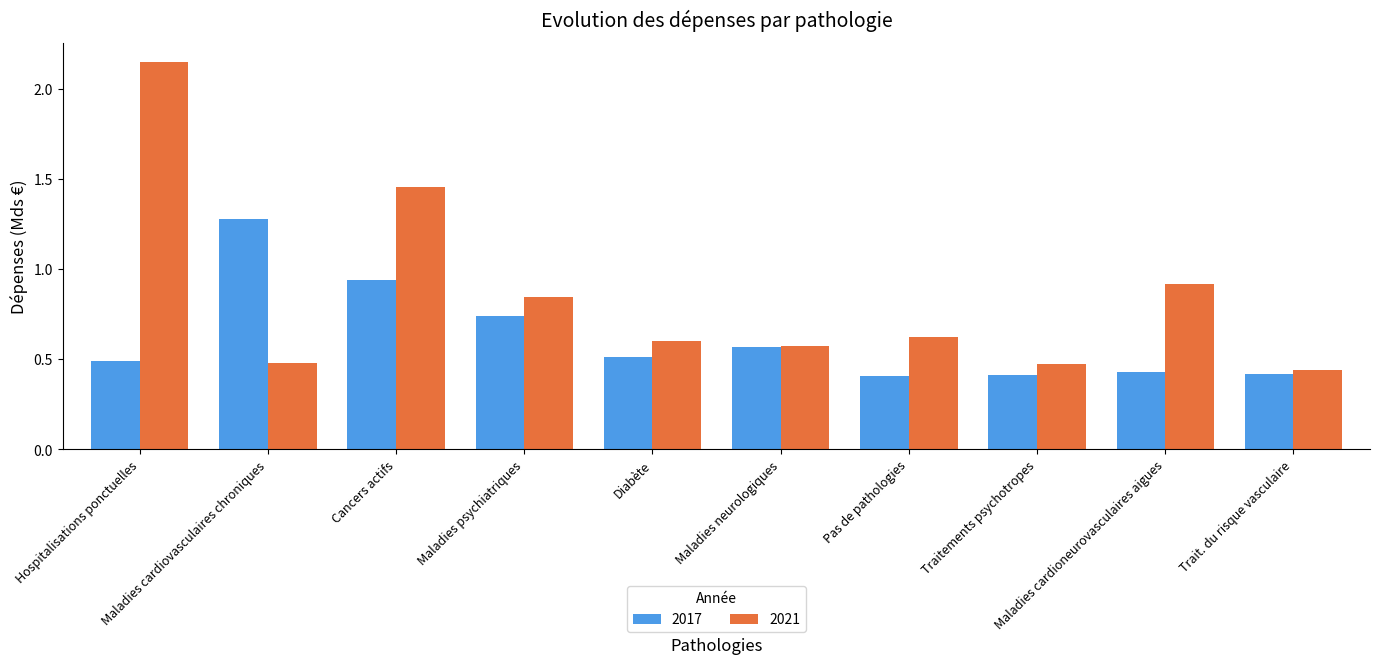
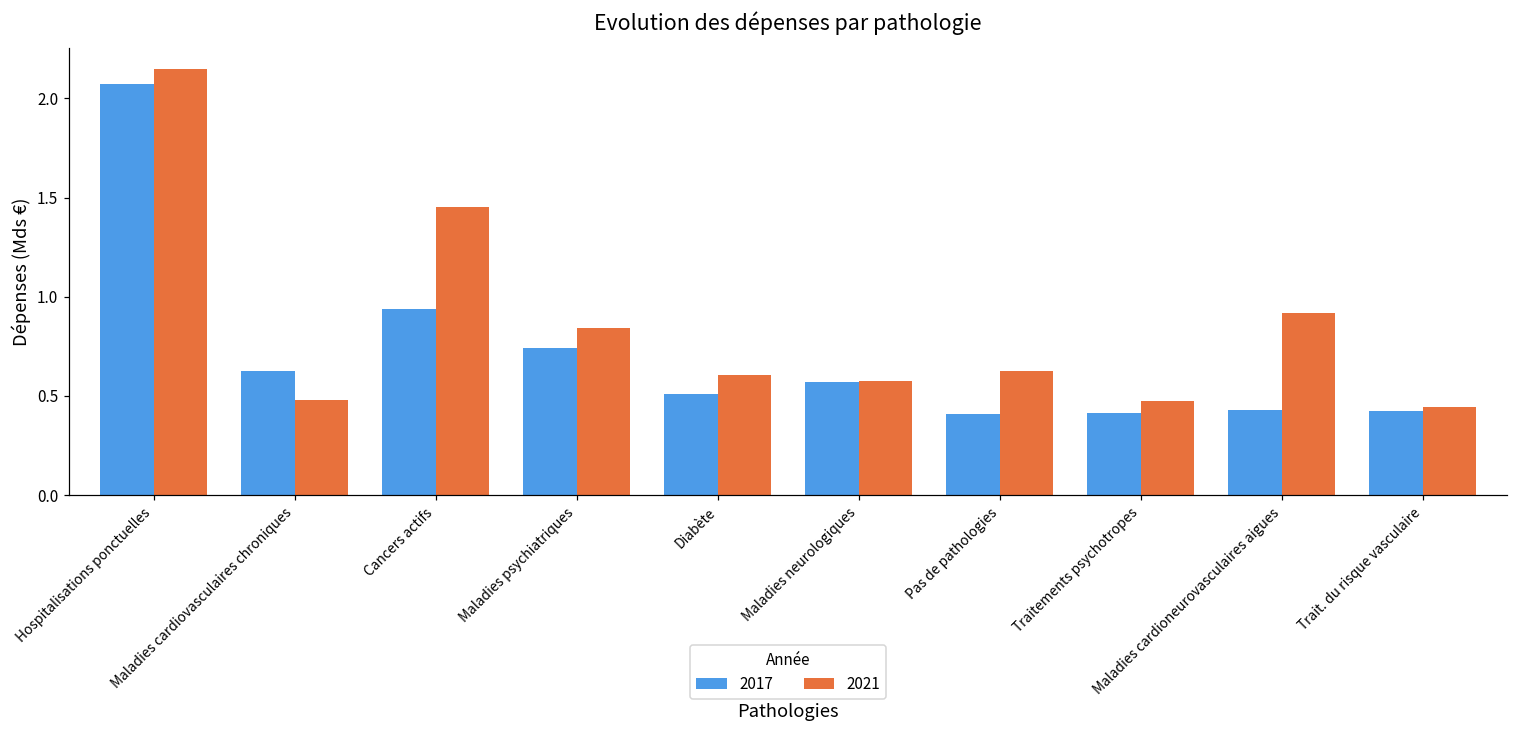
2017, Hospitalisations ponctuelles: 0.49 -> 2.08
2017, Maladies cardiovasculaires chroniques: 1.28 -> 0.62
